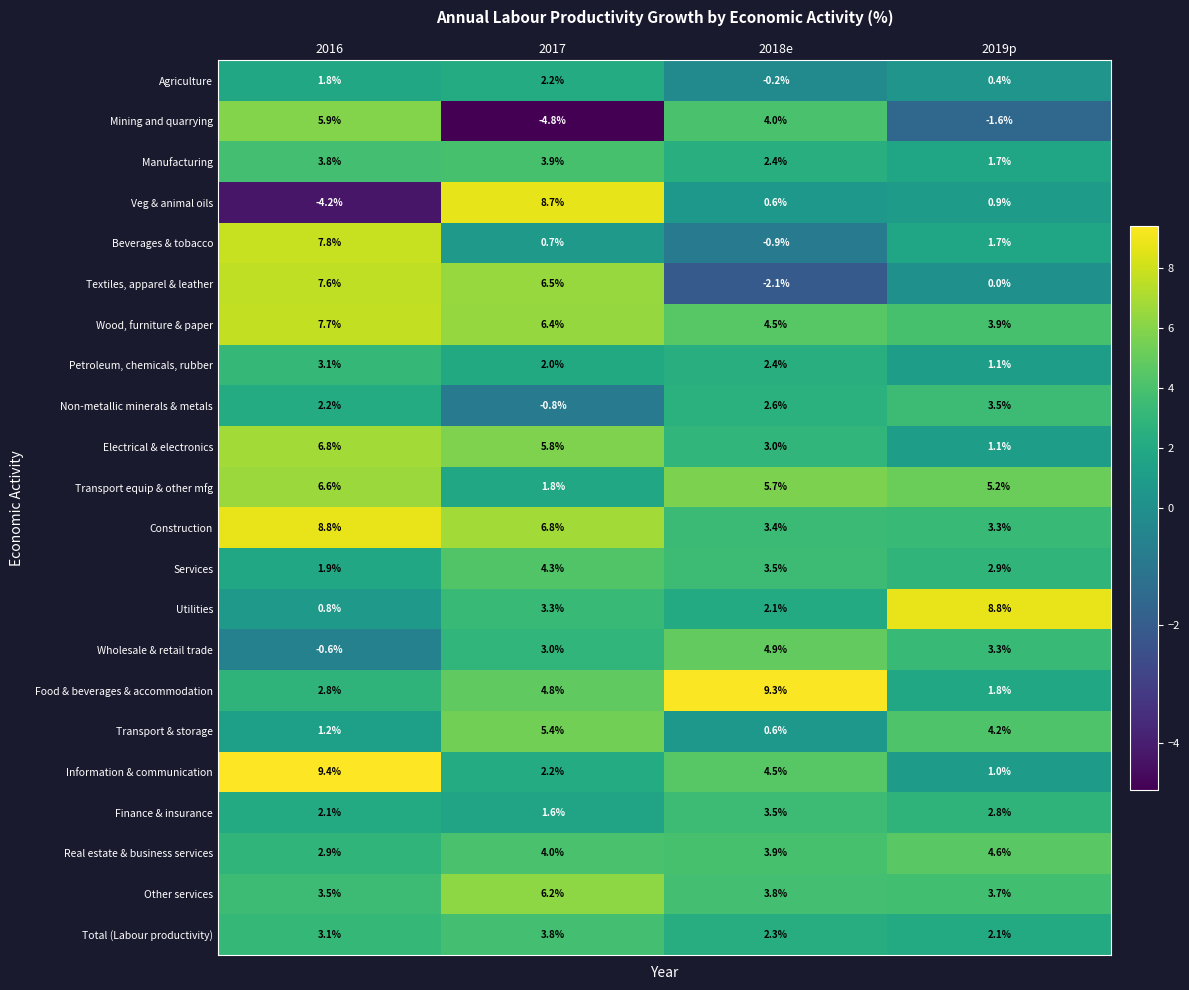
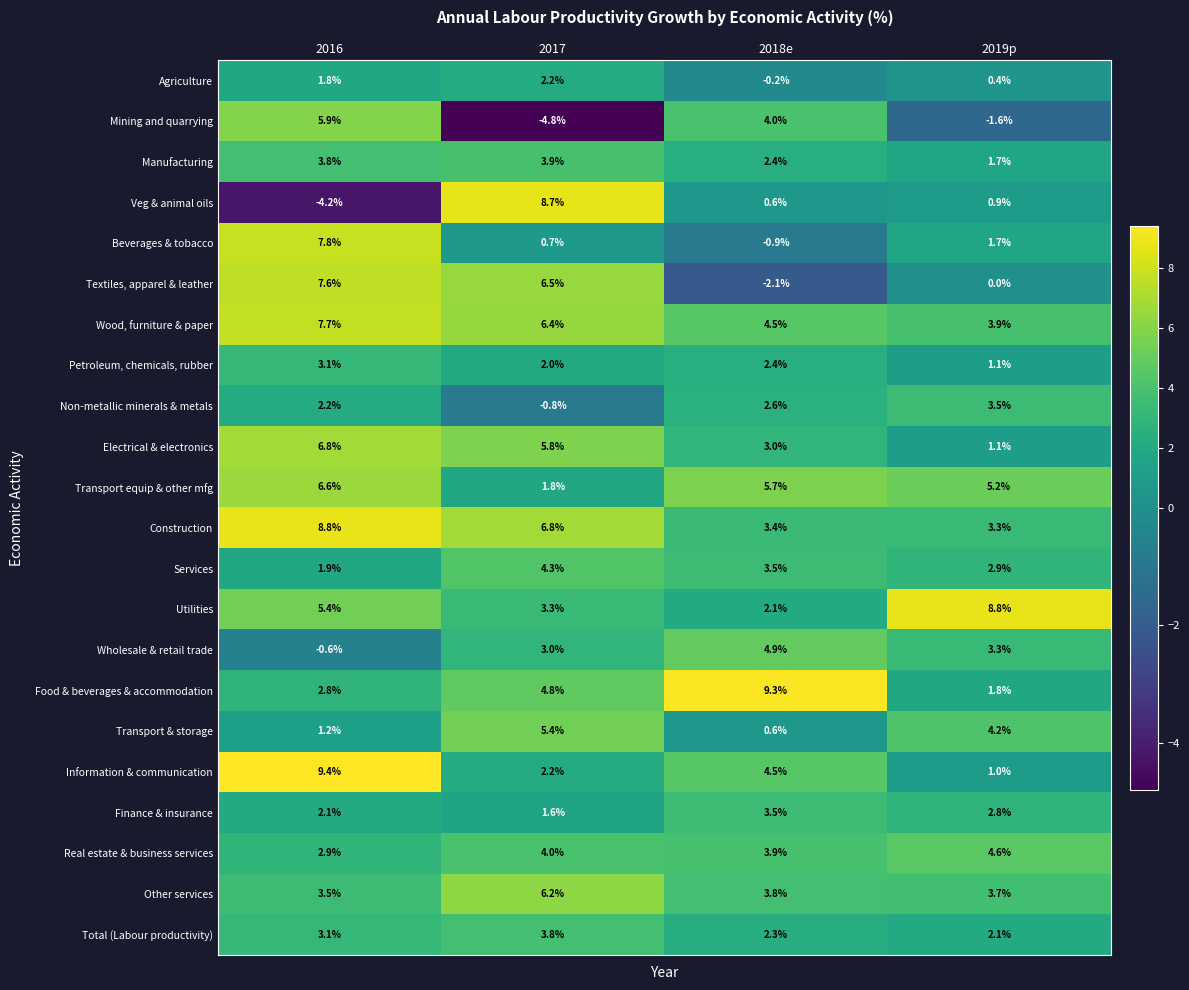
Utilities, 2016: 0.8% -> 5.4%
